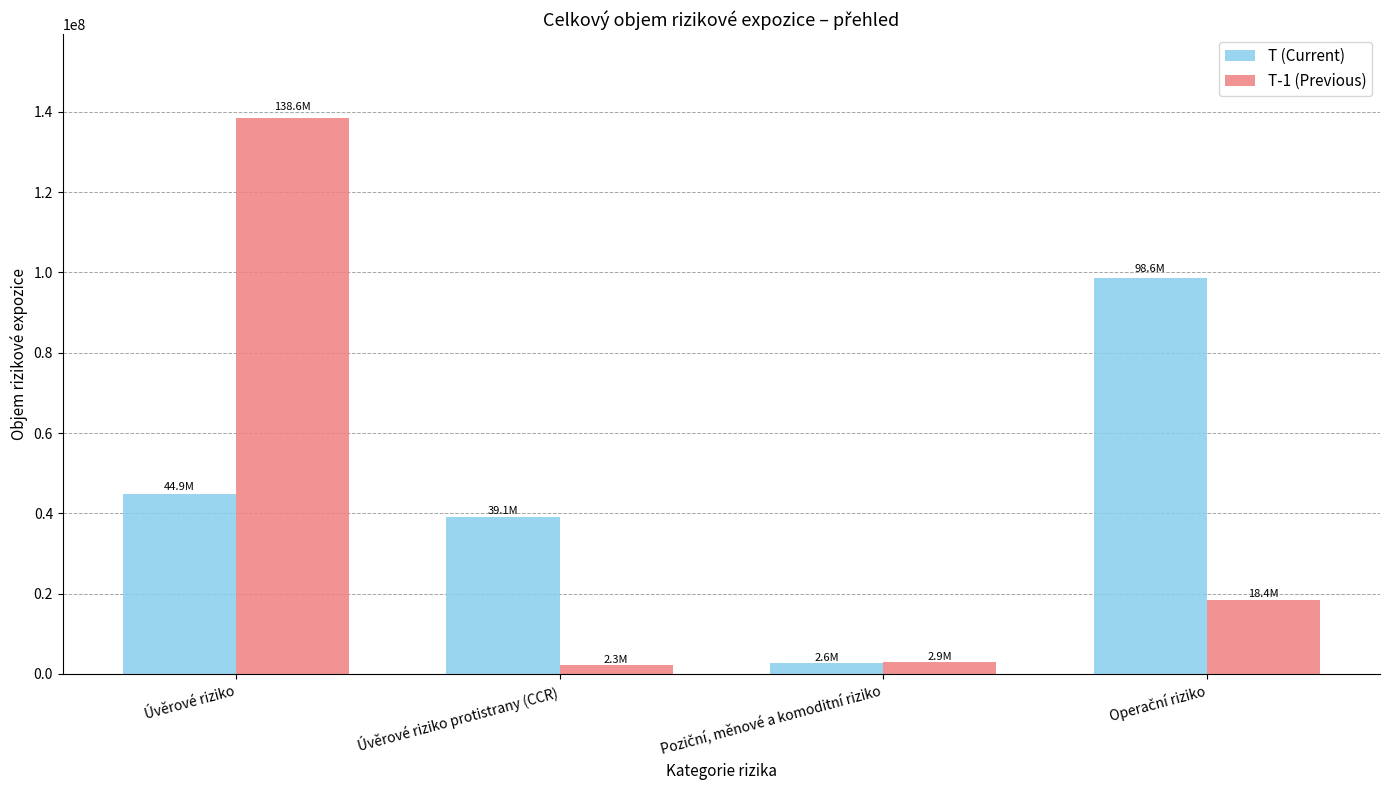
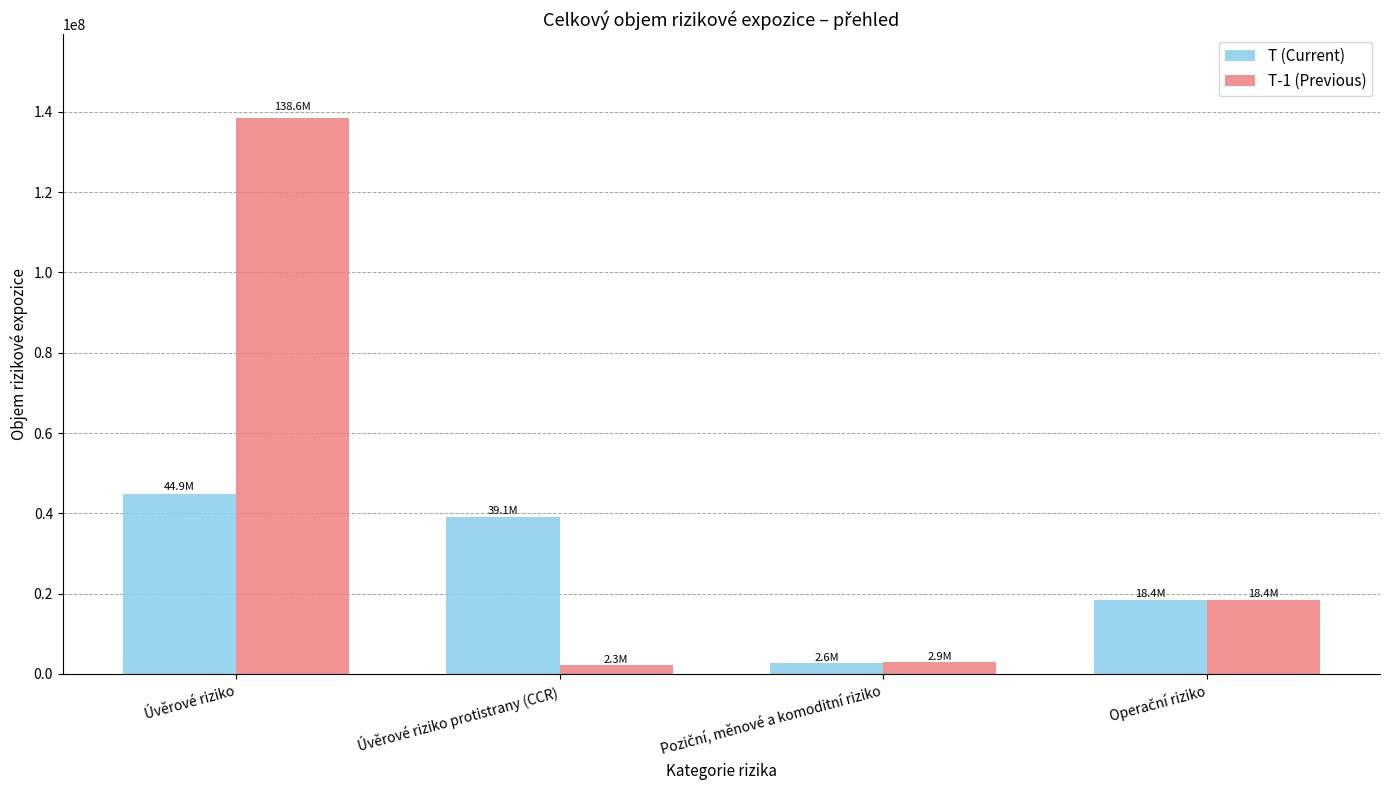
T (Current), Operační riziko: 98.6M -> 18.4M
